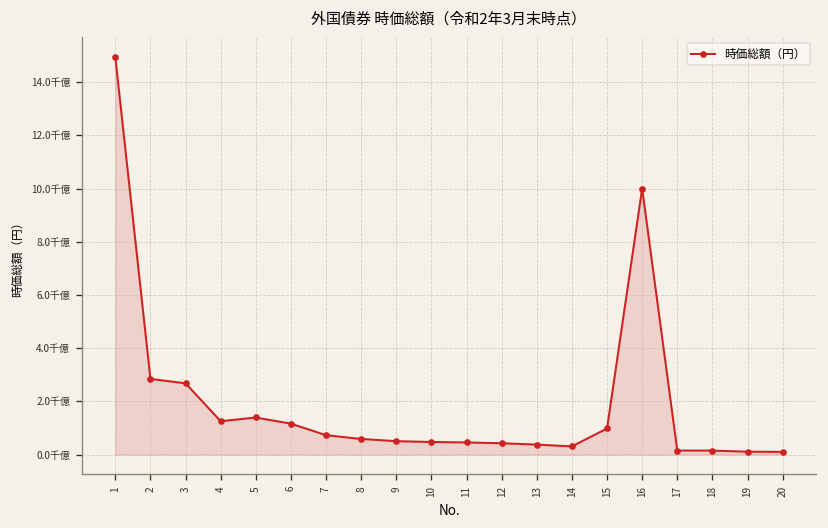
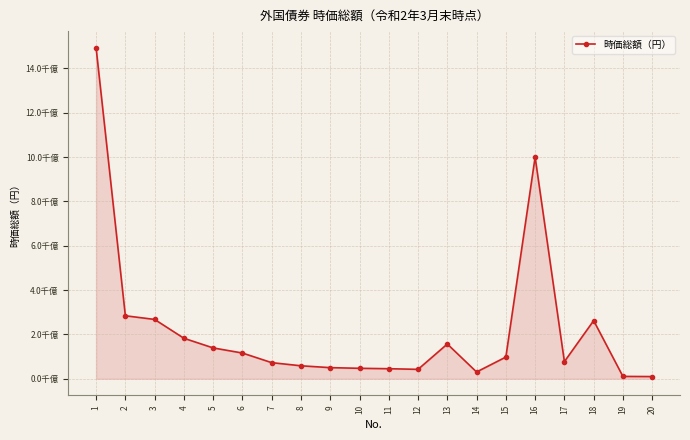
4: 1.3千億 -> 1.8千億
13: 0.4千億 -> 1.6千億
17: 0.2千億 -> 0.8千億
18: 0.1千億 -> 2.6千億
